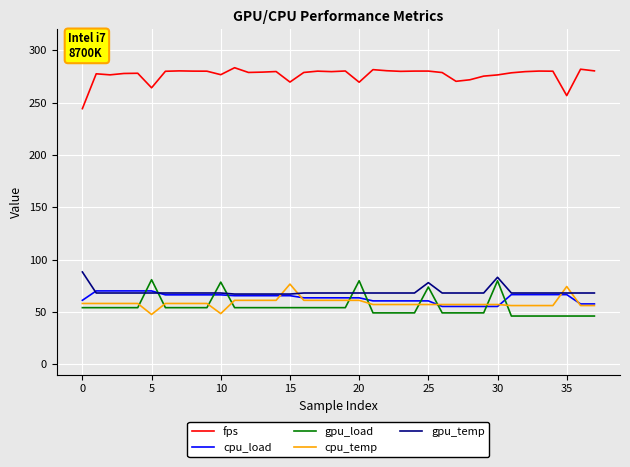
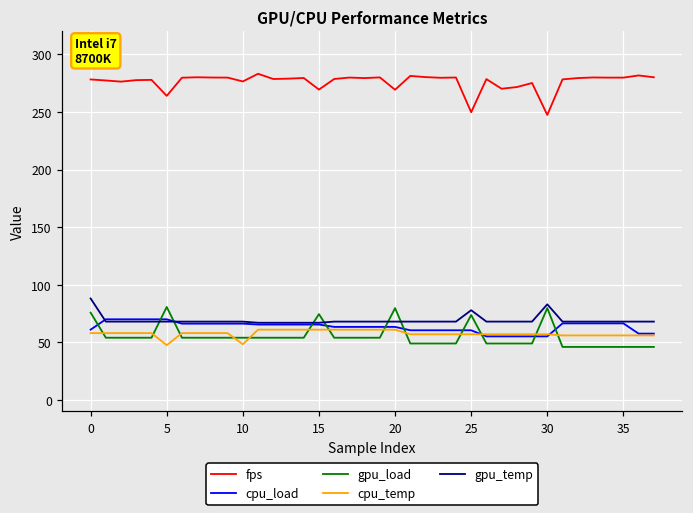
fps, 0: 244 -> 278
gpu_load, 0: 54 -> 76
gpu_load, 10: 78 -> 54
gpu_load, 15: 54 -> 75
cpu_temp, 15: 77 -> 61
fps, 25: 280 -> 250
fps, 30: 276 -> 247
fps, 35: 257 -> 280
cpu_temp, 35: 74 -> 56
